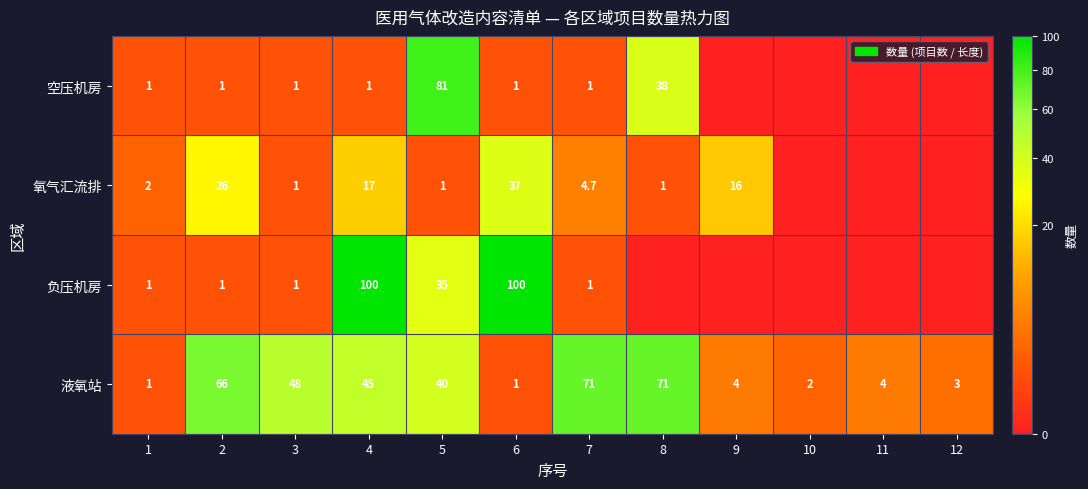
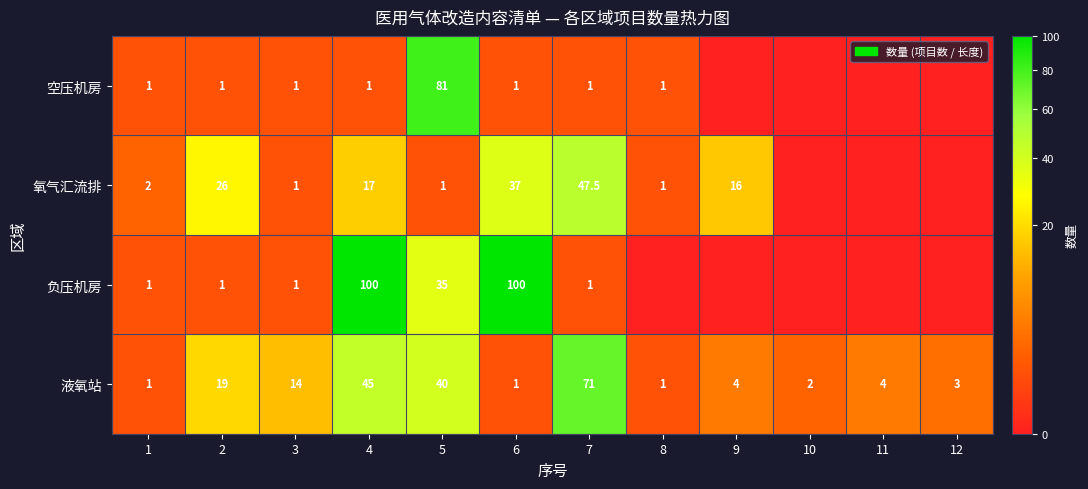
空压机房, 8: 38 -> 1
氧气汇流排, 7: 4.7 -> 47.5
液氧站, 2: 66 -> 19
液氧站, 3: 48 -> 14
液氧站, 8: 71 -> 1
